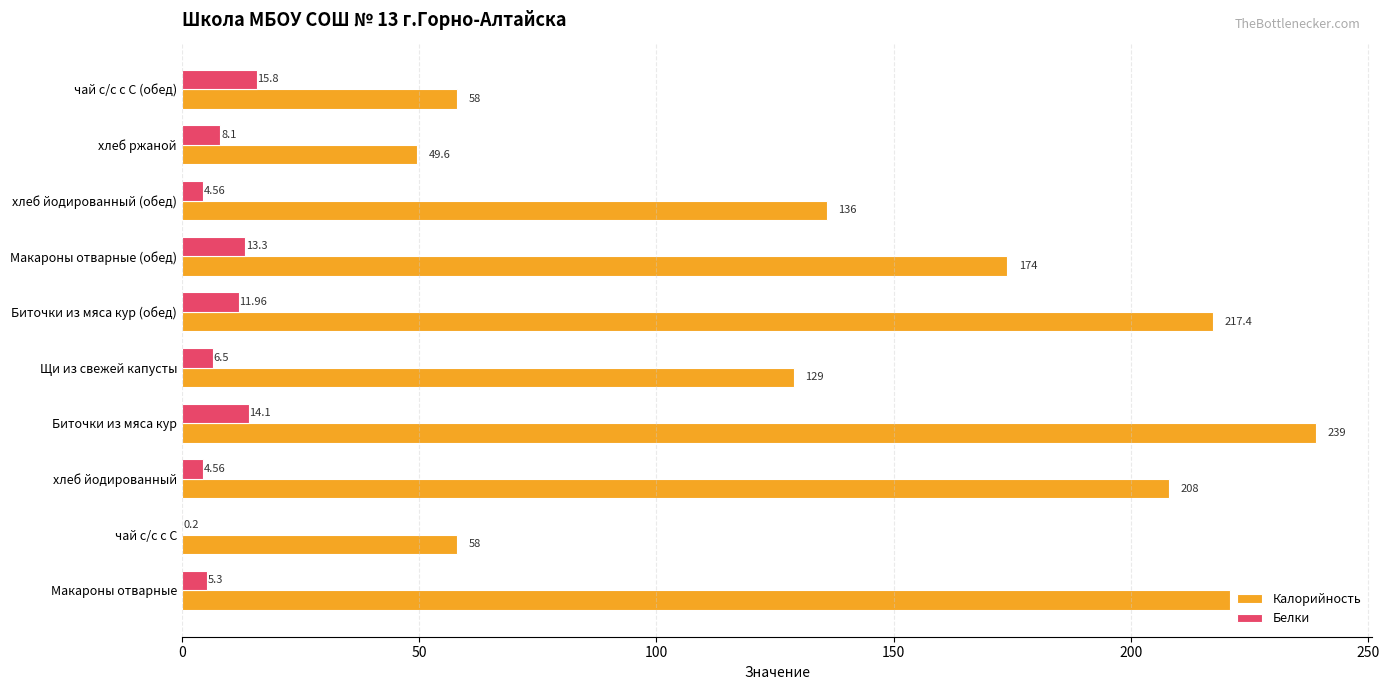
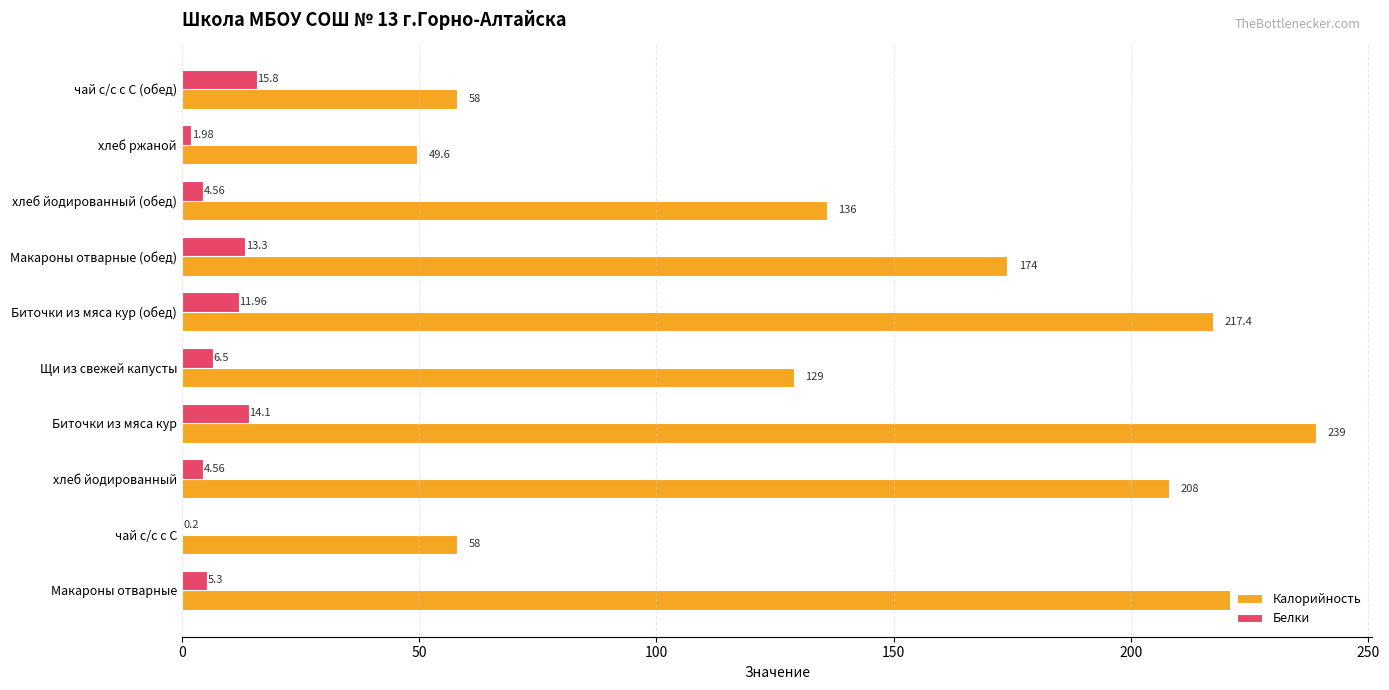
Белки, хлеб ржаной: 8.1 -> 1.98
